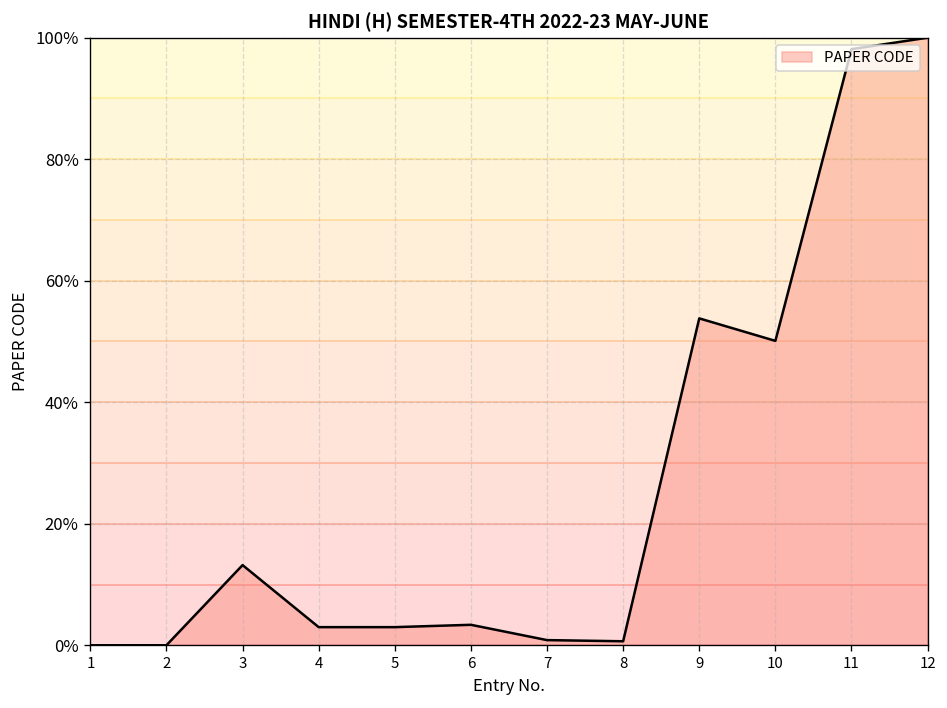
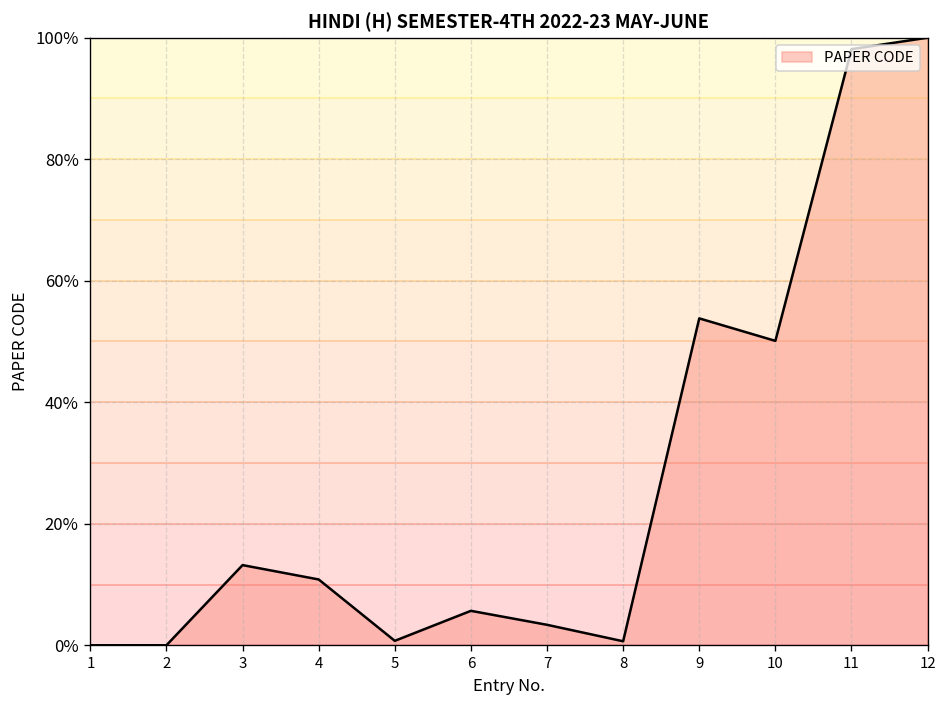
4: 3% -> 11%
5: 3% -> 1%
6: 3% -> 6%
7: 1% -> 3%
